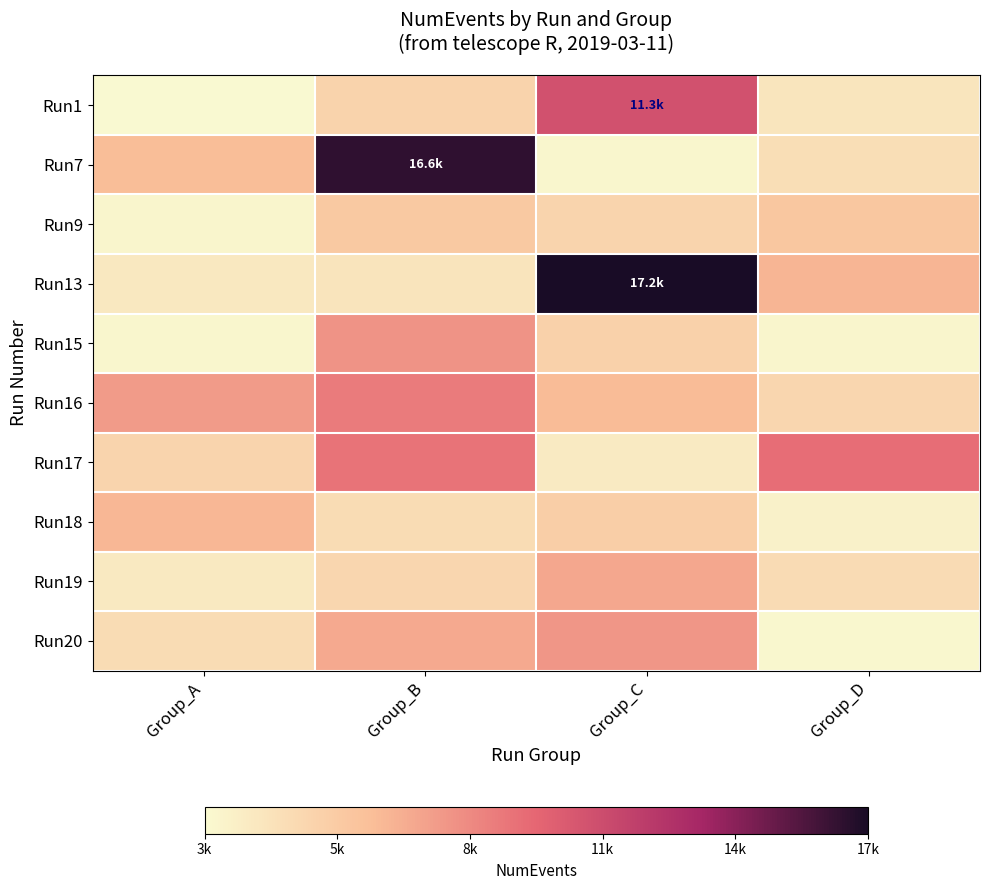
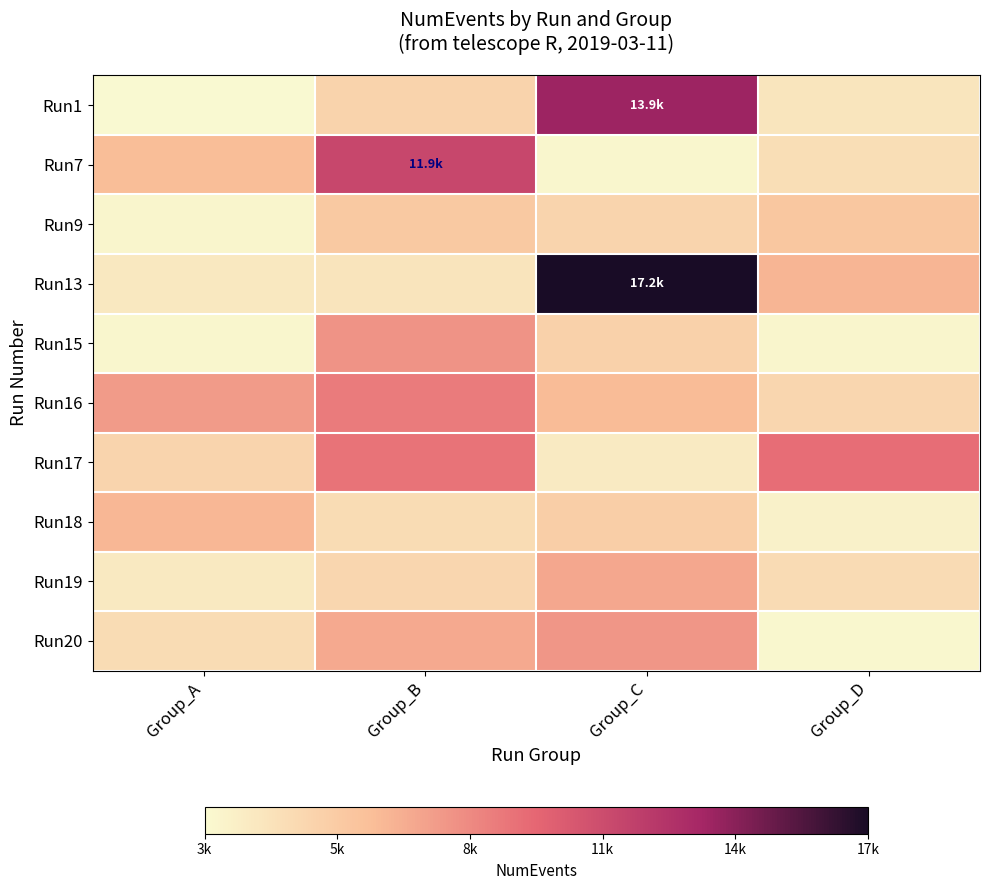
Run1, Group_C: 11.3k -> 13.9k
Run7, Group_B: 16.6k -> 11.9k
